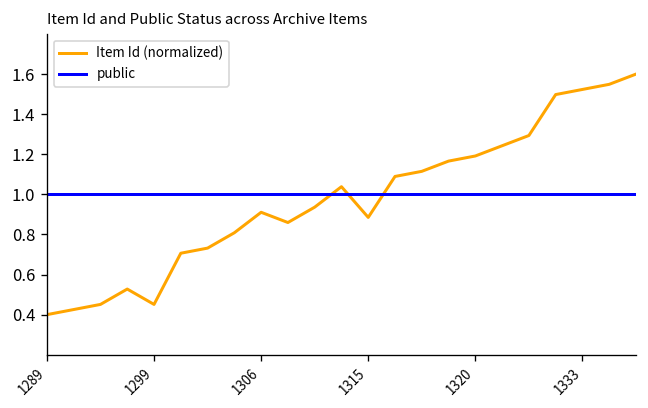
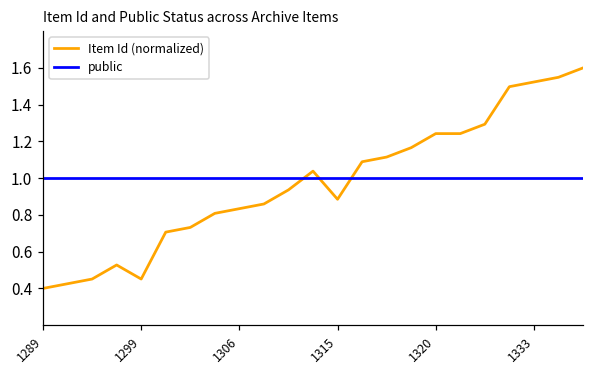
Item Id (normalized), 1306: 0.91 -> 0.83
Item Id (normalized), 1320: 1.19 -> 1.24
